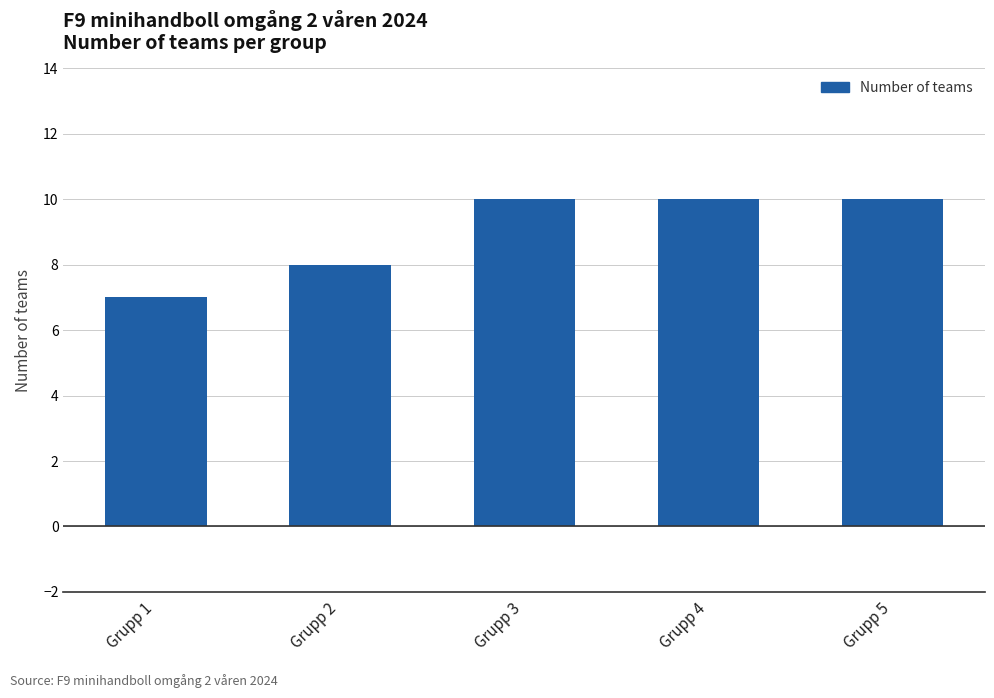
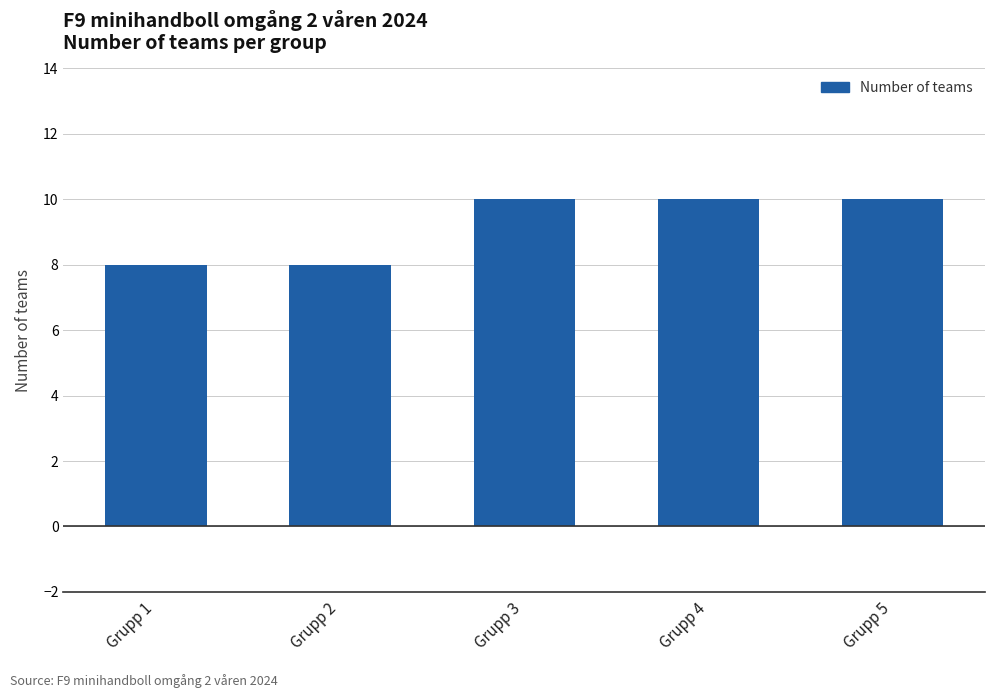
Grupp 1: 7 -> 8
